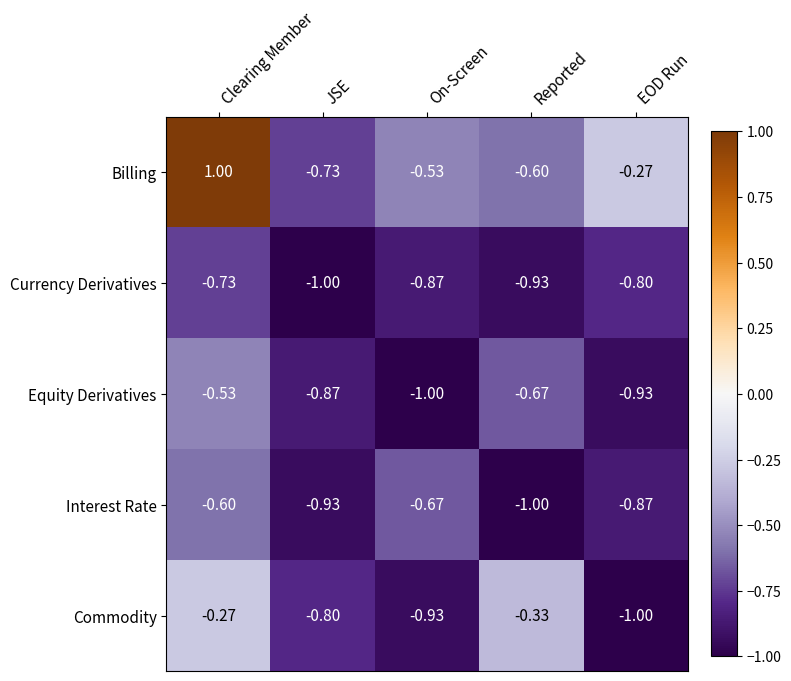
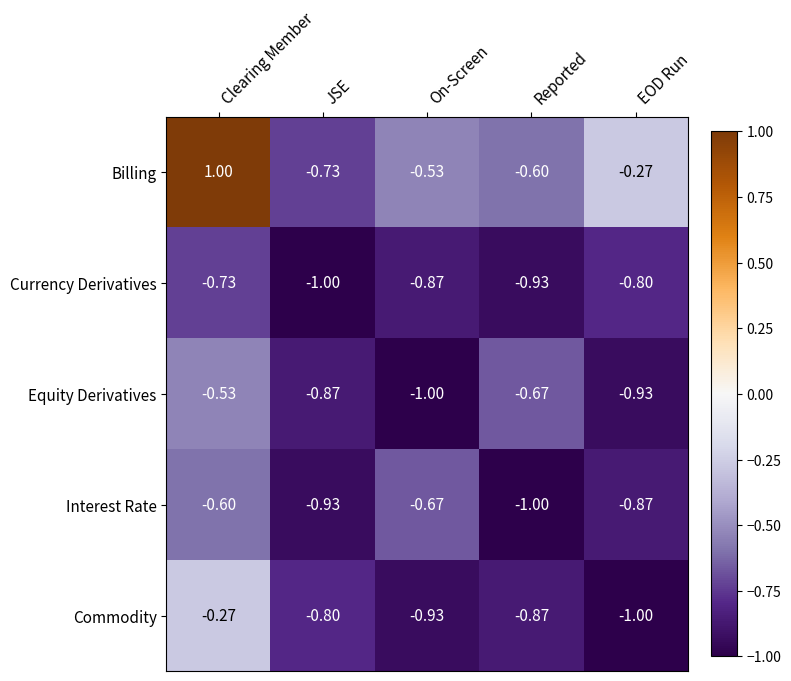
Commodity, Reported: -0.33 -> -0.87
